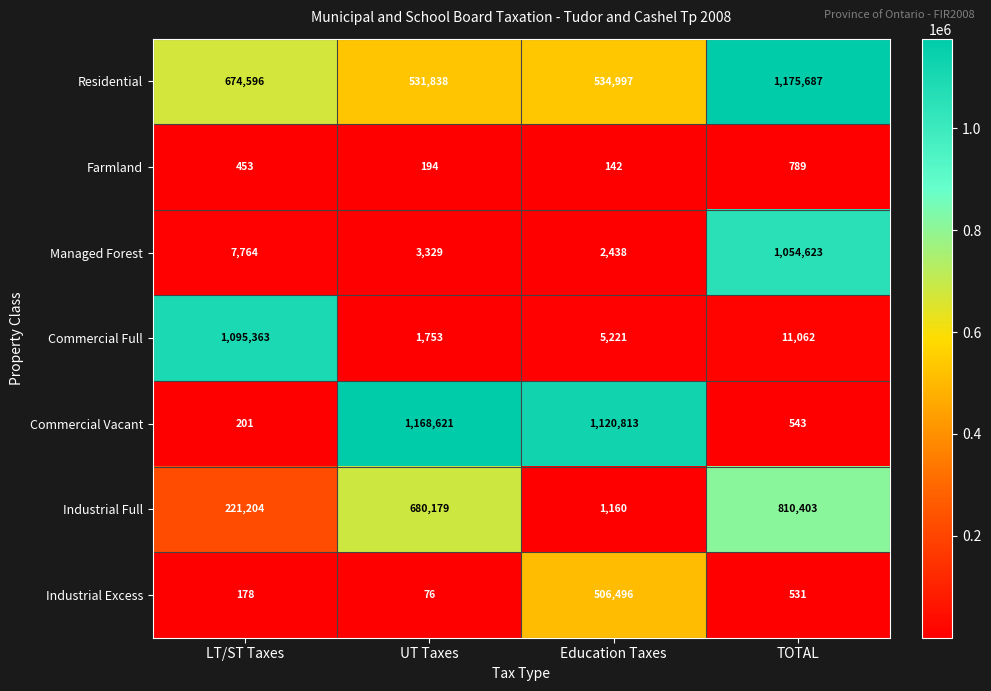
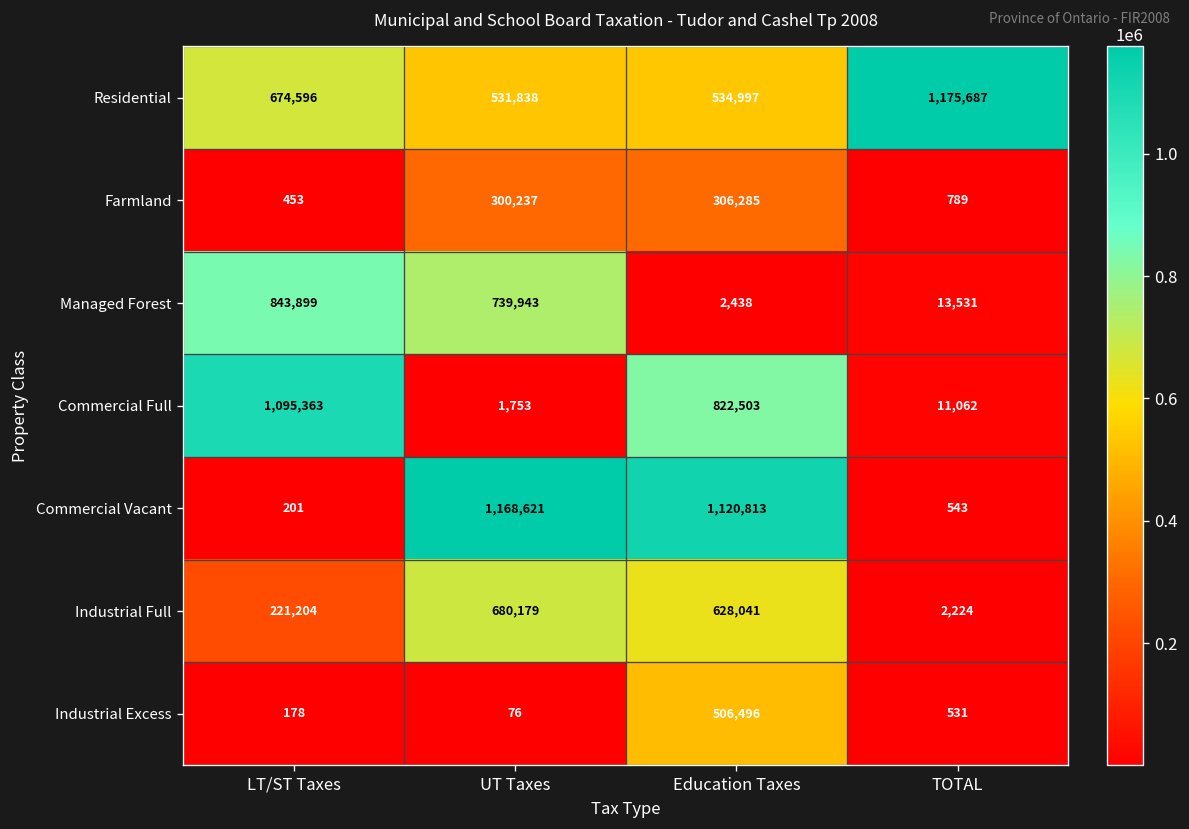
Farmland, UT Taxes: 194 -> 300,237
Farmland, Education Taxes: 142 -> 306,285
Managed Forest, LT/ST Taxes: 7,764 -> 843,899
Managed Forest, UT Taxes: 3,329 -> 739,943
Managed Forest, TOTAL: 1,054,623 -> 13,531
Commercial Full, Education Taxes: 5,221 -> 822,503
Industrial Full, Education Taxes: 1,160 -> 628,041
Industrial Full, TOTAL: 810,403 -> 2,224
